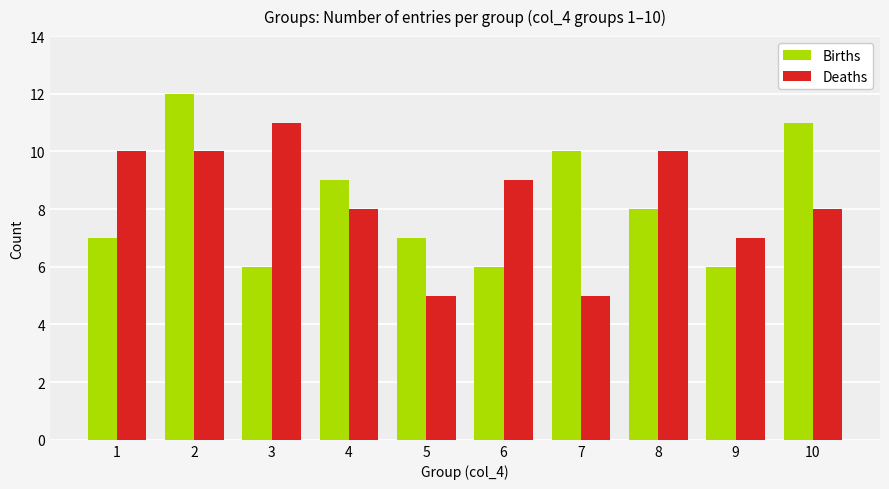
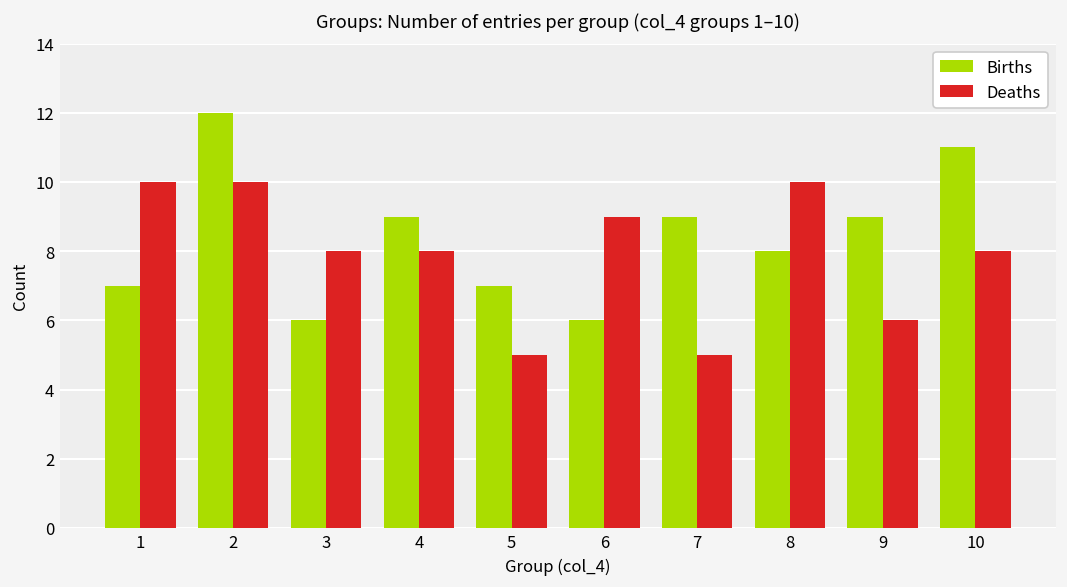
Deaths, 3: 11 -> 8
Births, 7: 10 -> 9
Births, 9: 6 -> 9
Deaths, 9: 7 -> 6
